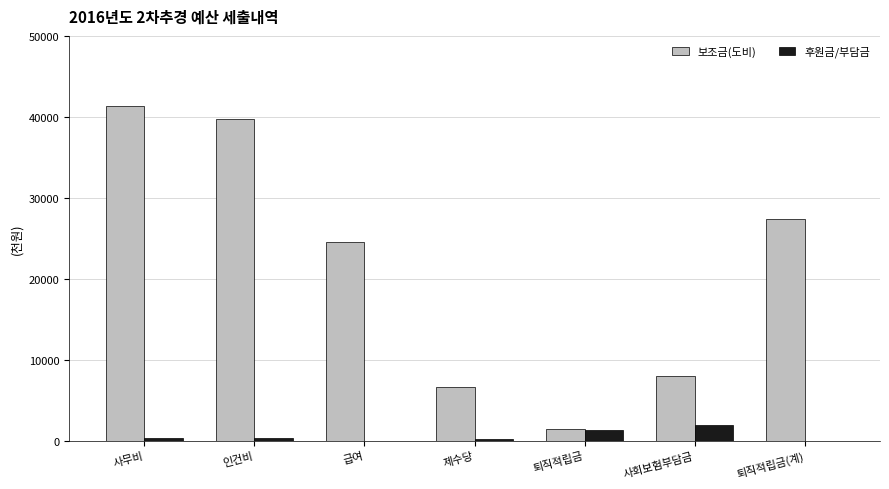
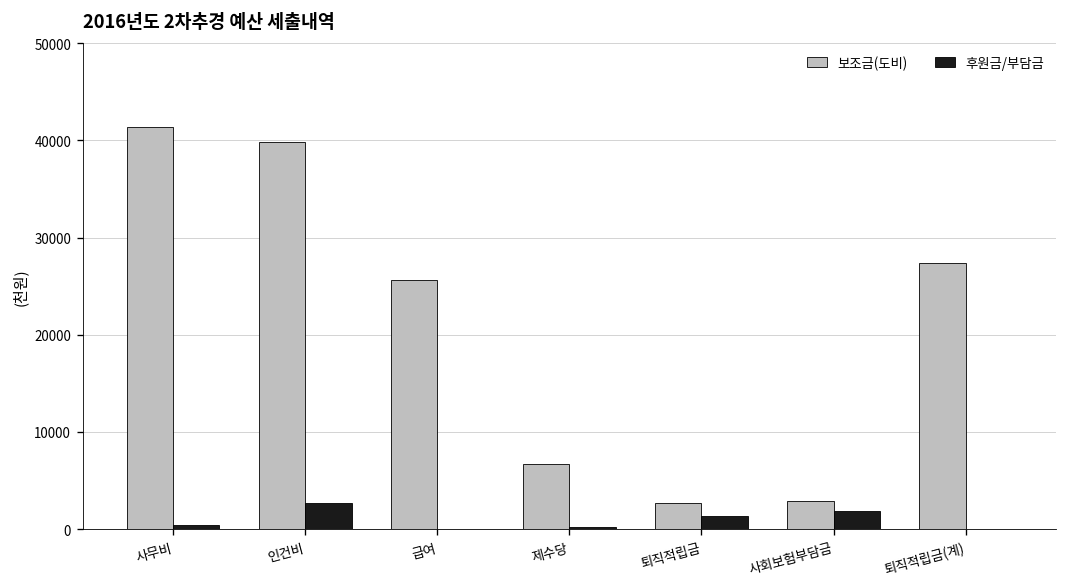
후원금/부담금, 인건비: 0 -> 3000
보조금(도비), 급여: 25000 -> 26000
보조금(도비), 퇴직적립금: 1000 -> 3000
보조금(도비), 사회보험부담금: 8000 -> 3000
